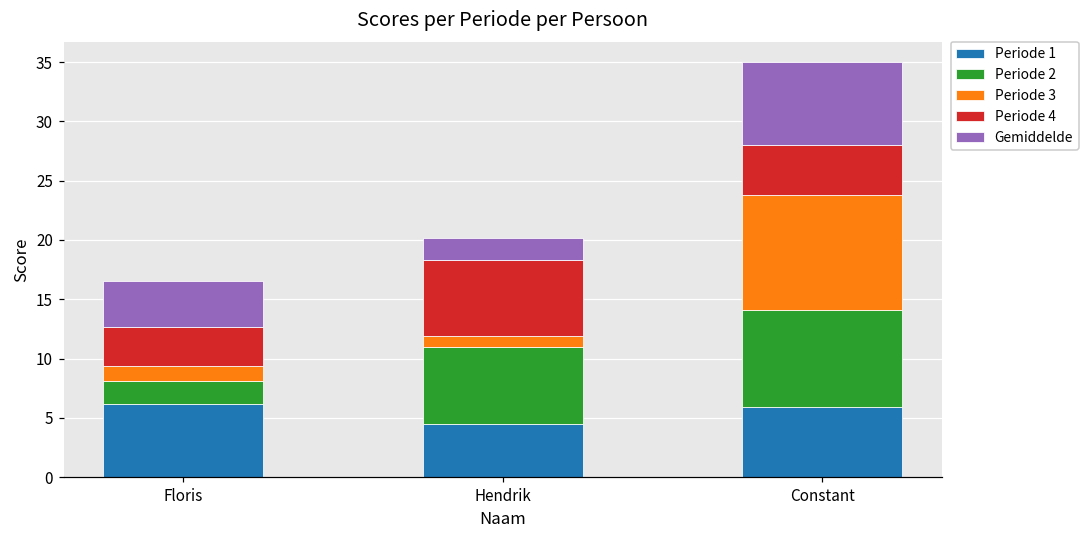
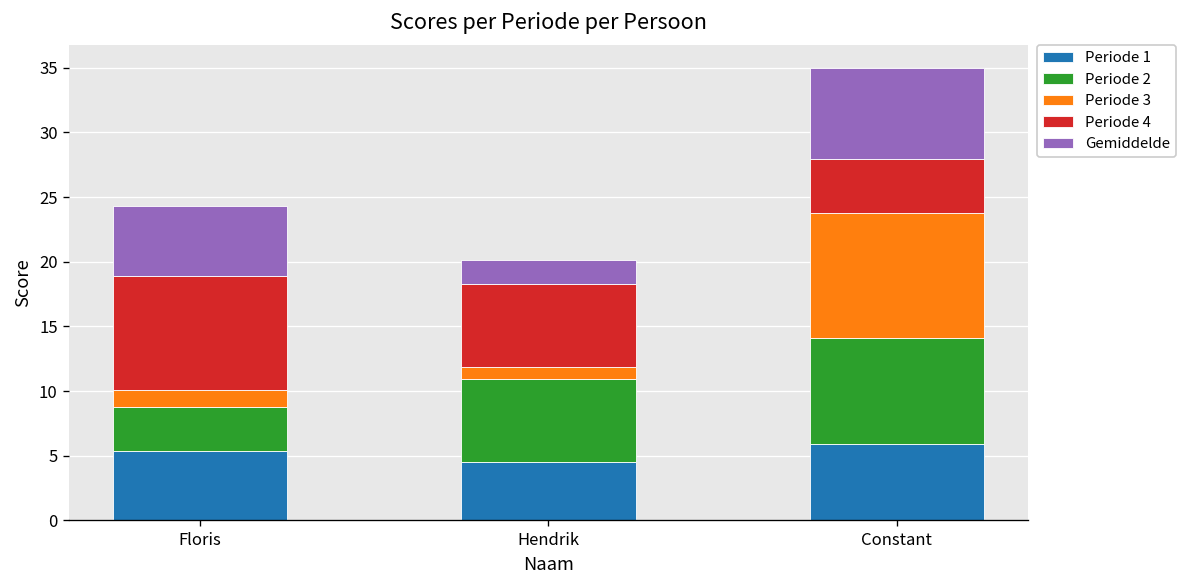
Periode 1, Floris: 6.2 -> 5.4
Periode 2, Floris: 1.9 -> 3.4
Periode 4, Floris: 3.3 -> 8.8
Gemiddelde, Floris: 3.9 -> 5.4
